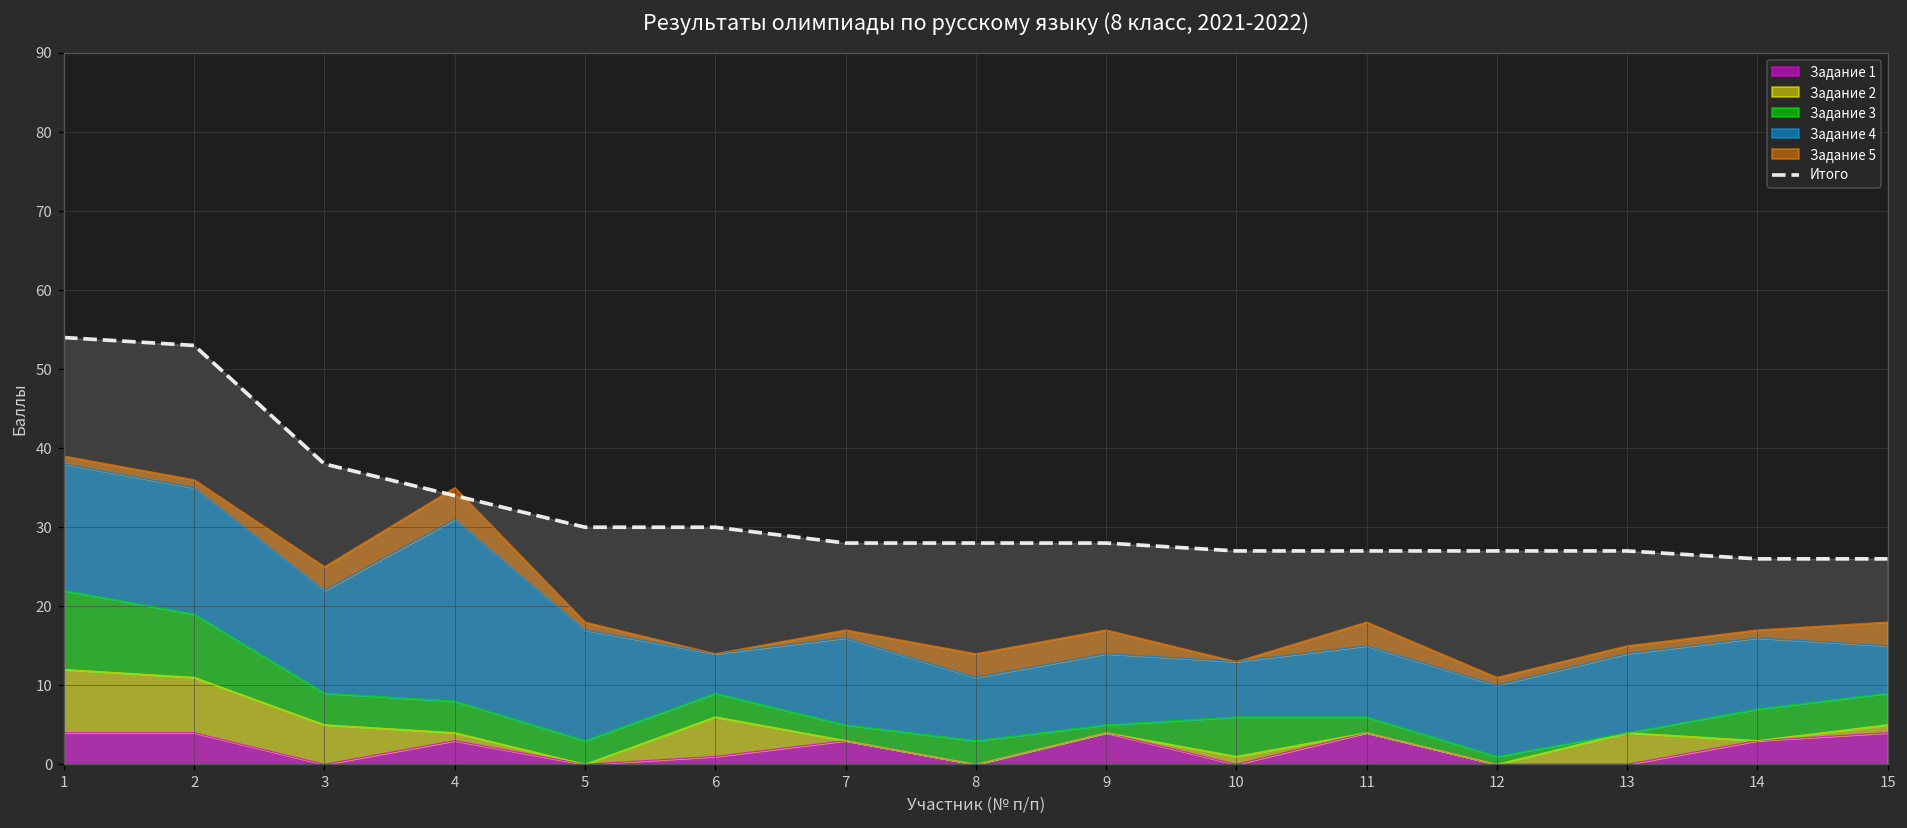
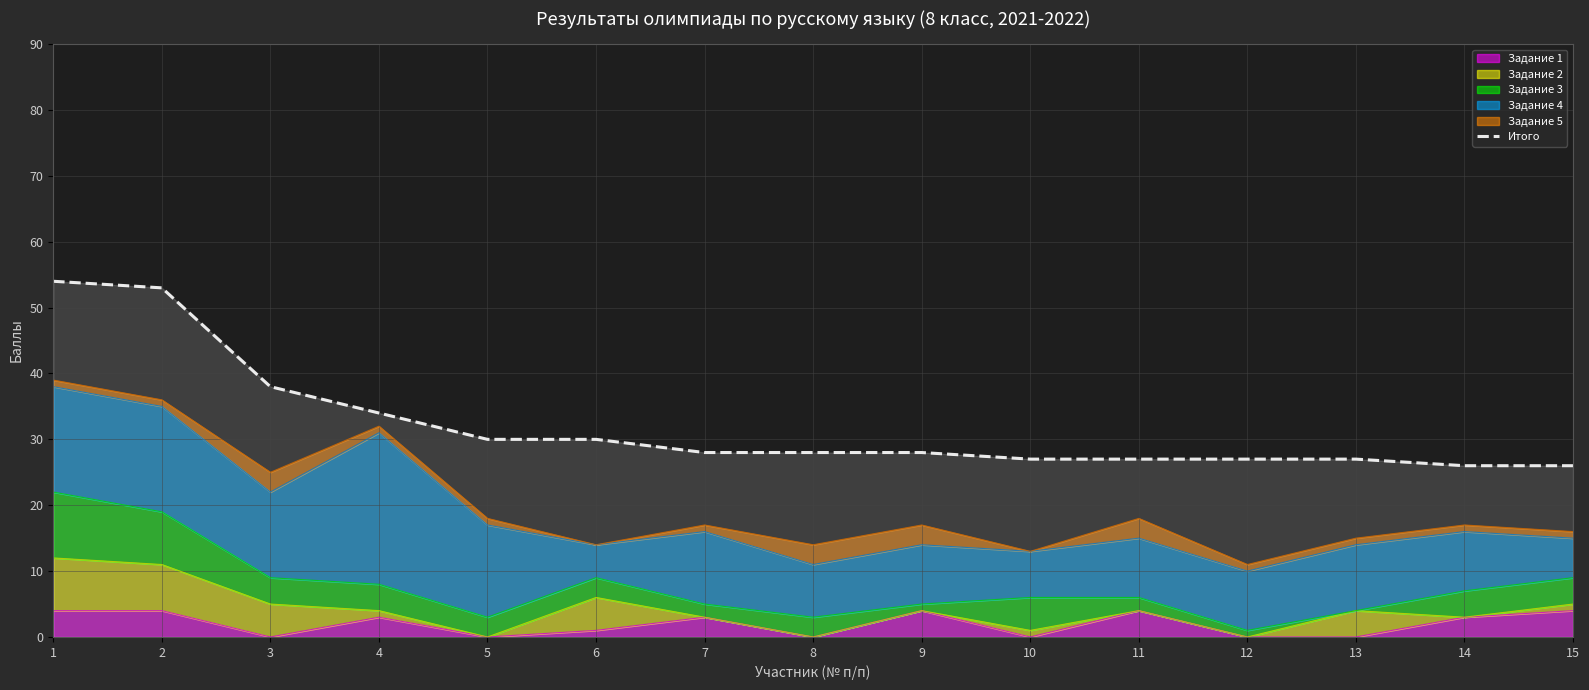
Задание 5, 4: 4 -> 1
Задание 5, 15: 3 -> 1
